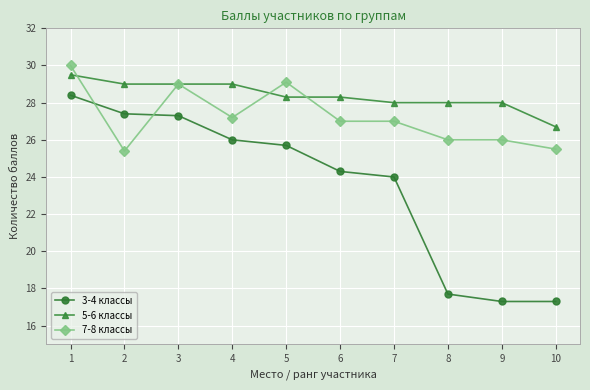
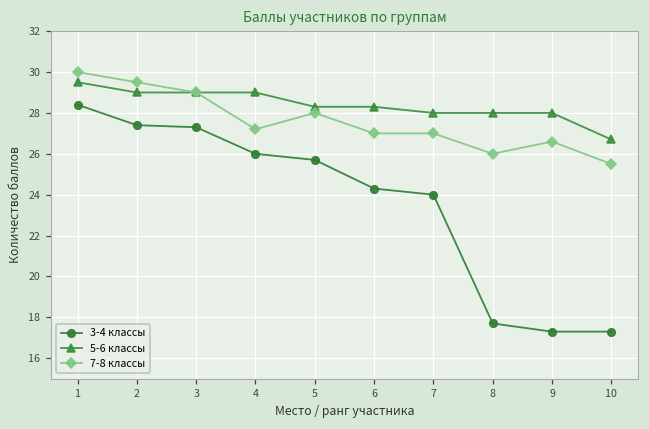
7-8 классы, 2: 25.4 -> 29.5
7-8 классы, 5: 29.1 -> 28.0
7-8 классы, 9: 26.0 -> 26.6
